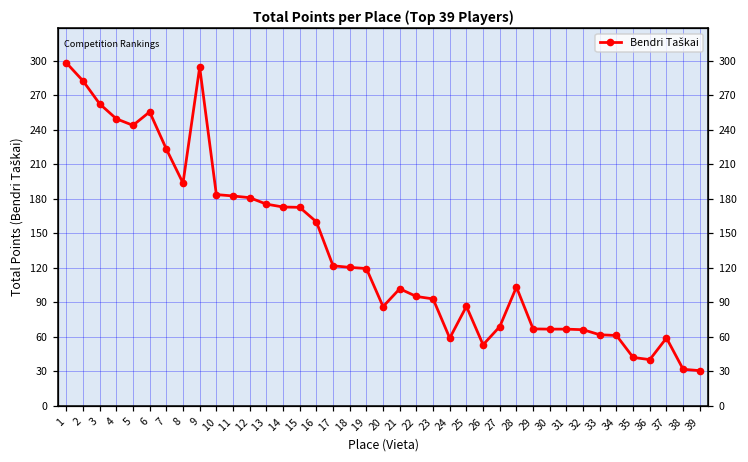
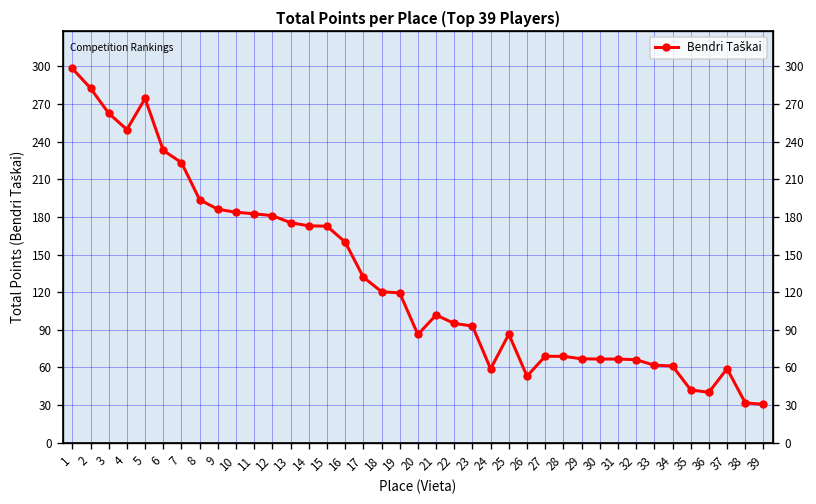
5: 244 -> 274
6: 256 -> 233
9: 295 -> 186
17: 122 -> 132
28: 103 -> 69
